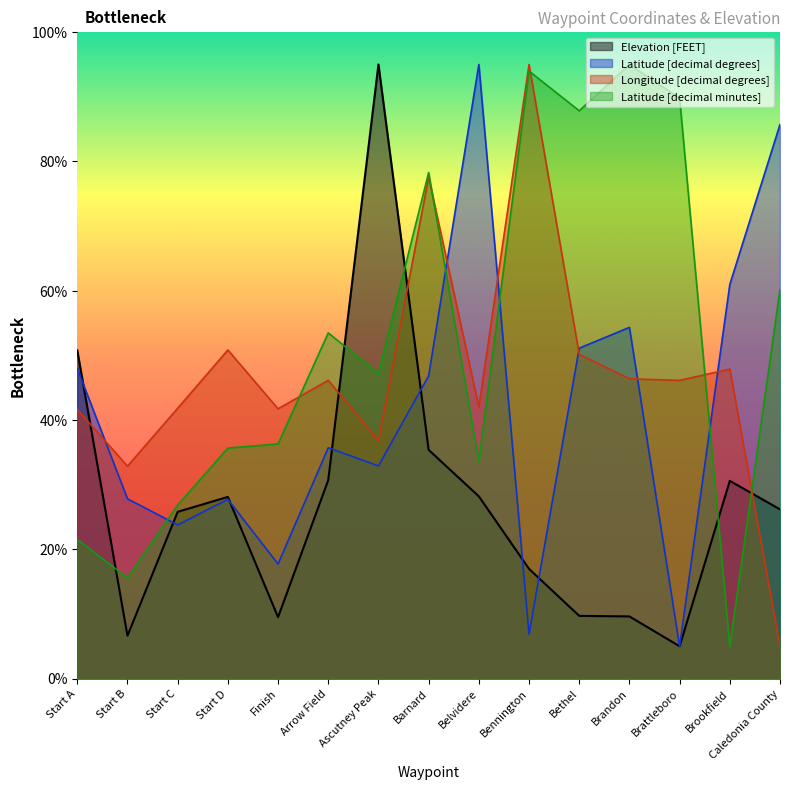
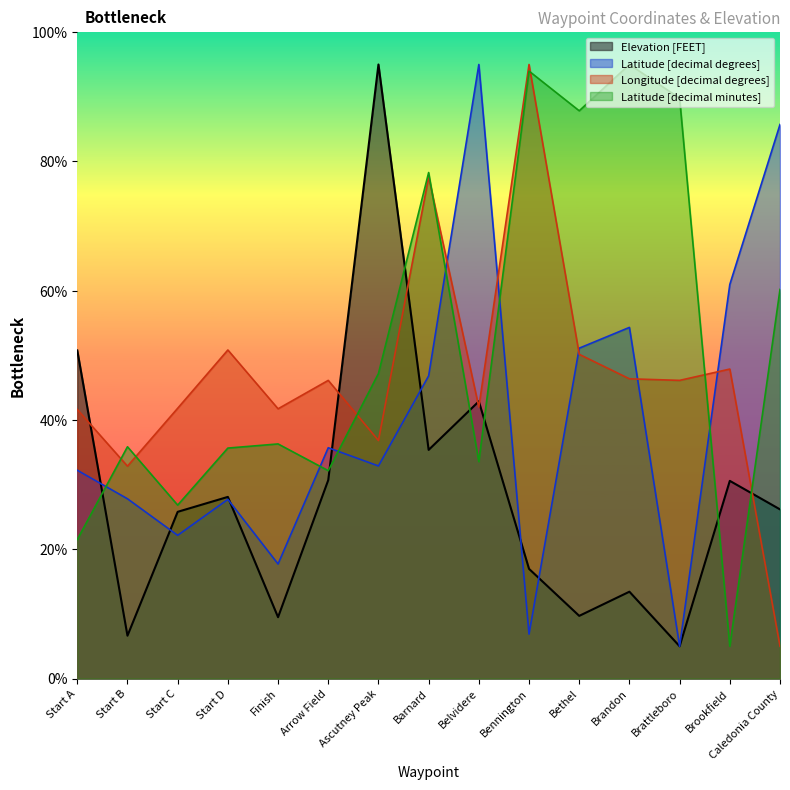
Latitude [decimal degrees], Start A: 48% -> 32%
Latitude [decimal minutes], Start B: 16% -> 36%
Latitude [decimal degrees], Start C: 24% -> 22%
Latitude [decimal minutes], Arrow Field: 53% -> 32%
Elevation [FEET], Belvidere: 28% -> 43%
Elevation [FEET], Brandon: 10% -> 13%
